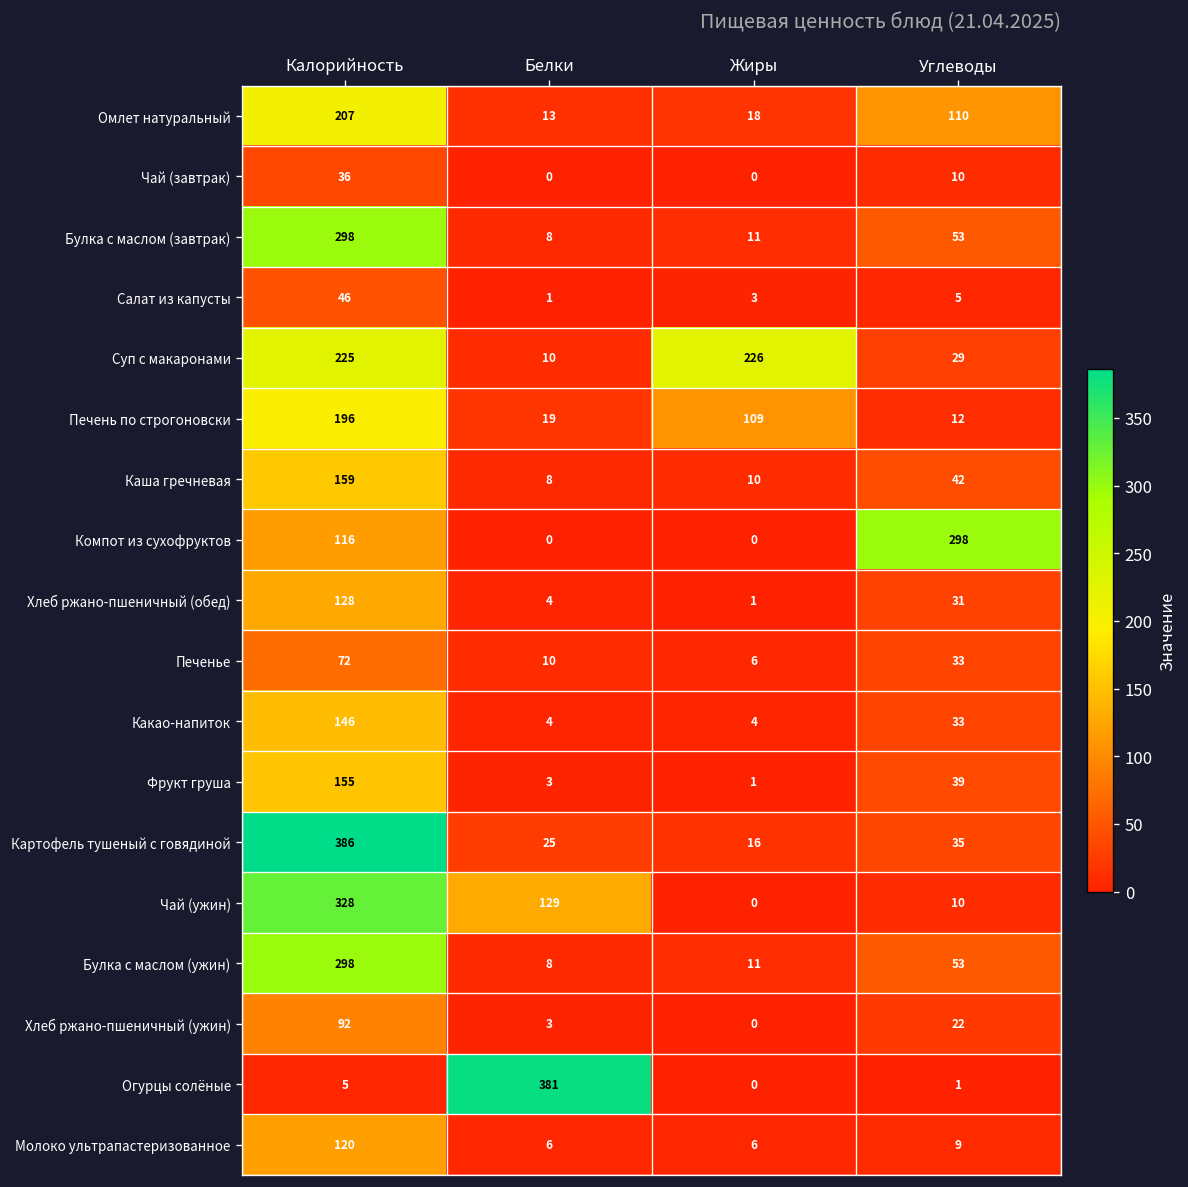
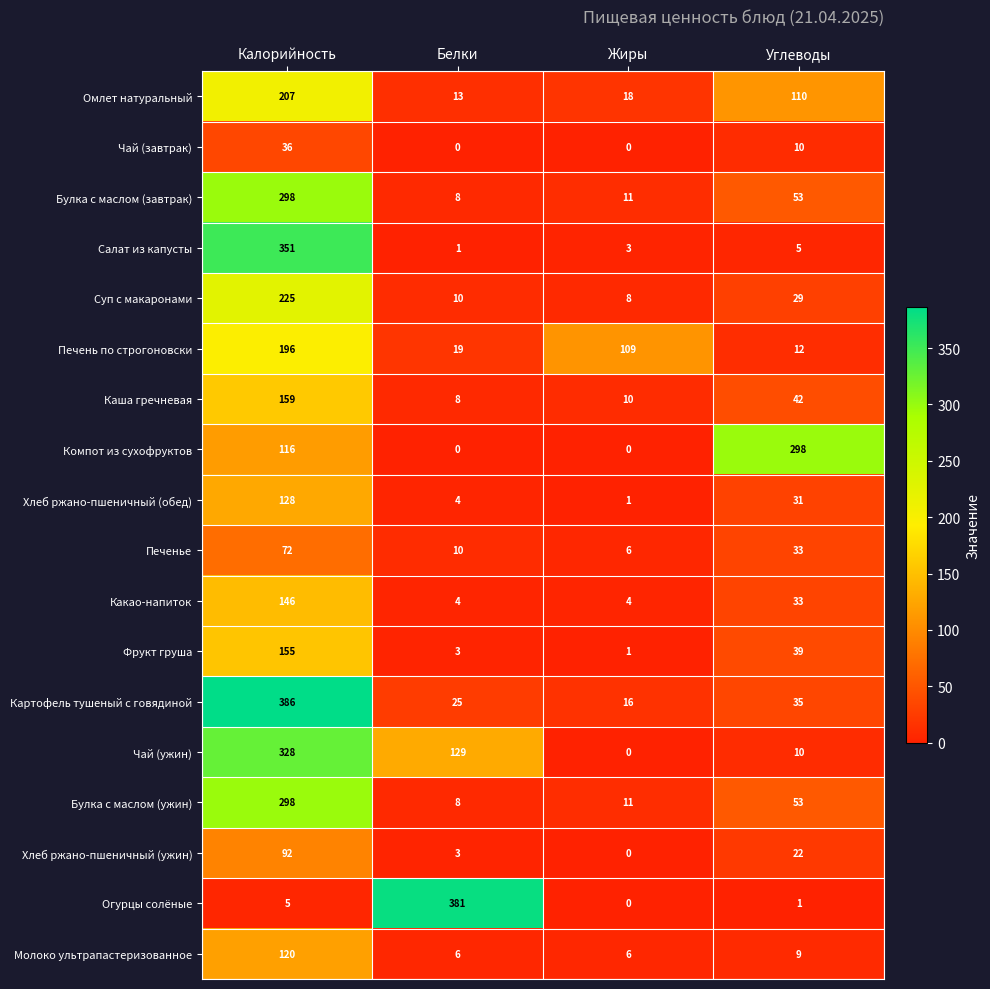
Салат из капусты, Калорийность: 46 -> 351
Суп с макаронами, Жиры: 226 -> 8
